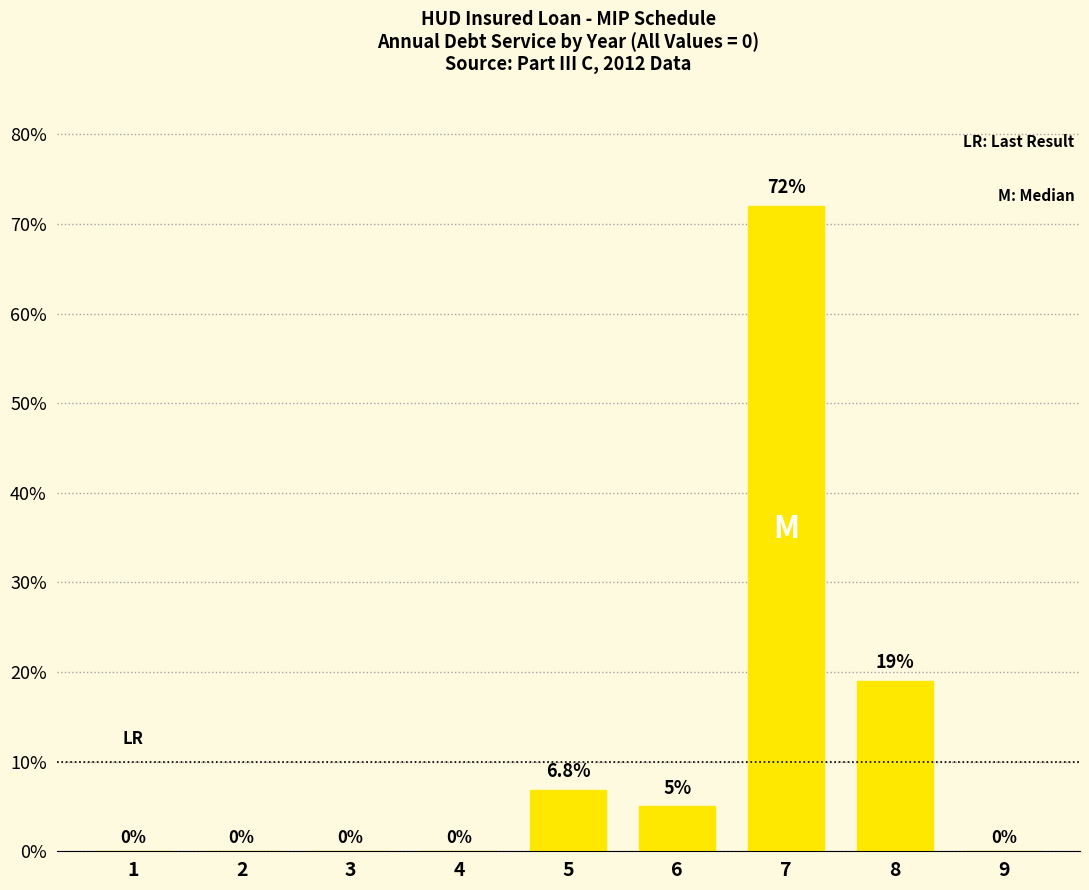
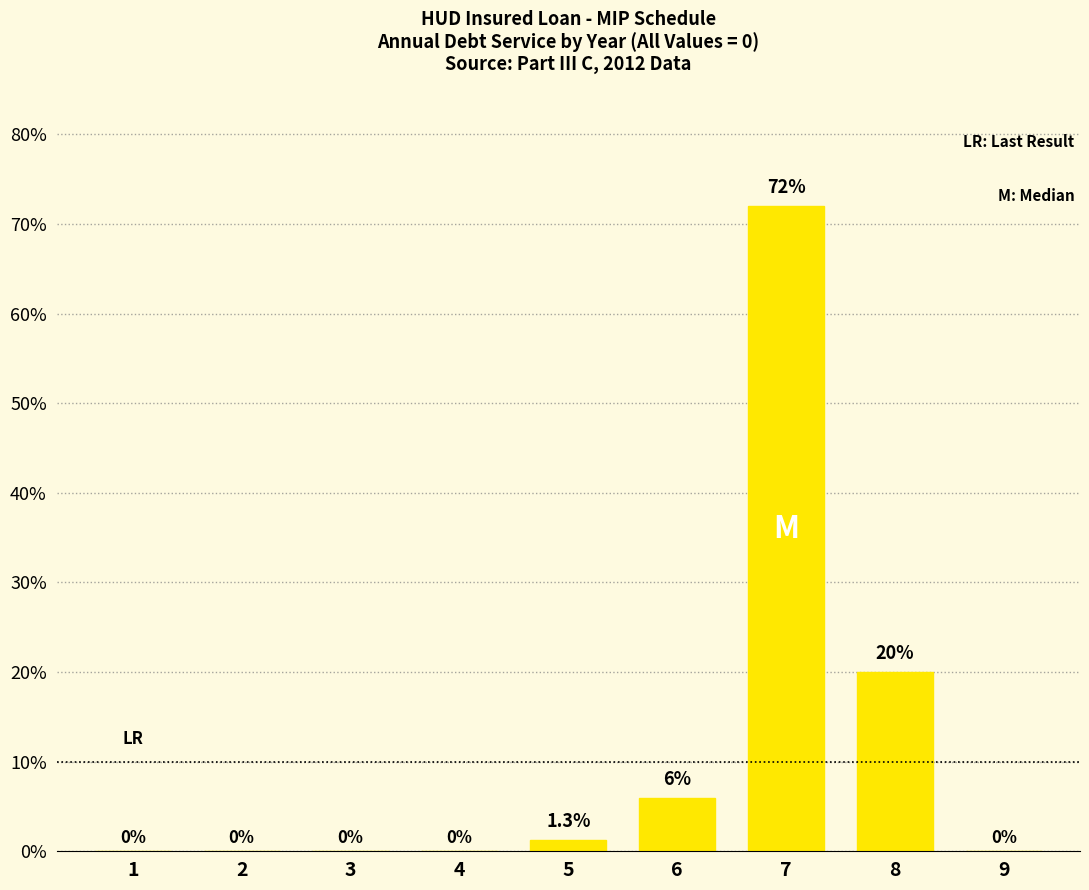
5: 6.8% -> 1.3%
6: 5% -> 6%
8: 19% -> 20%
